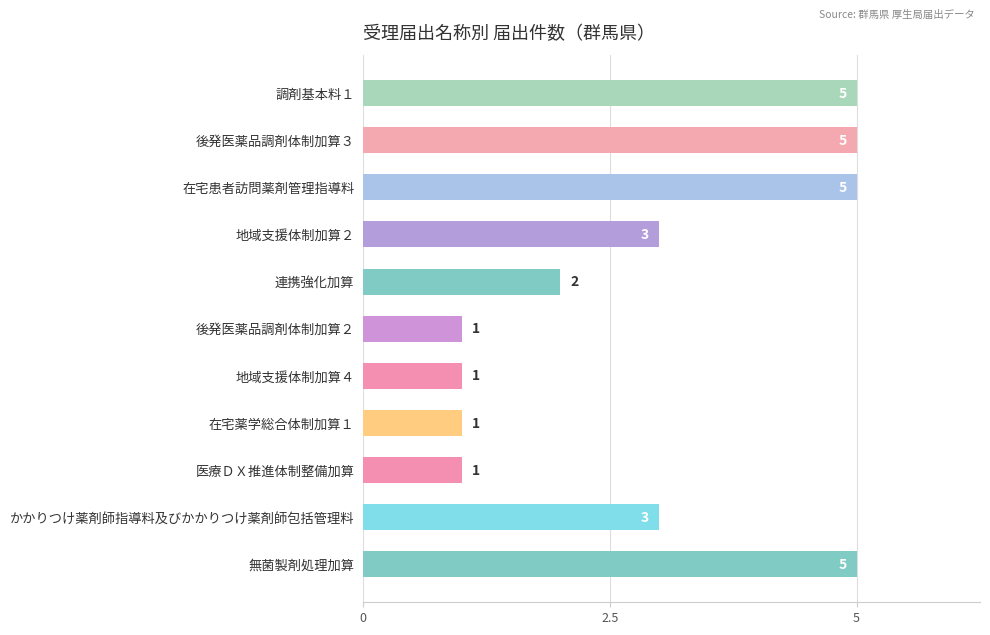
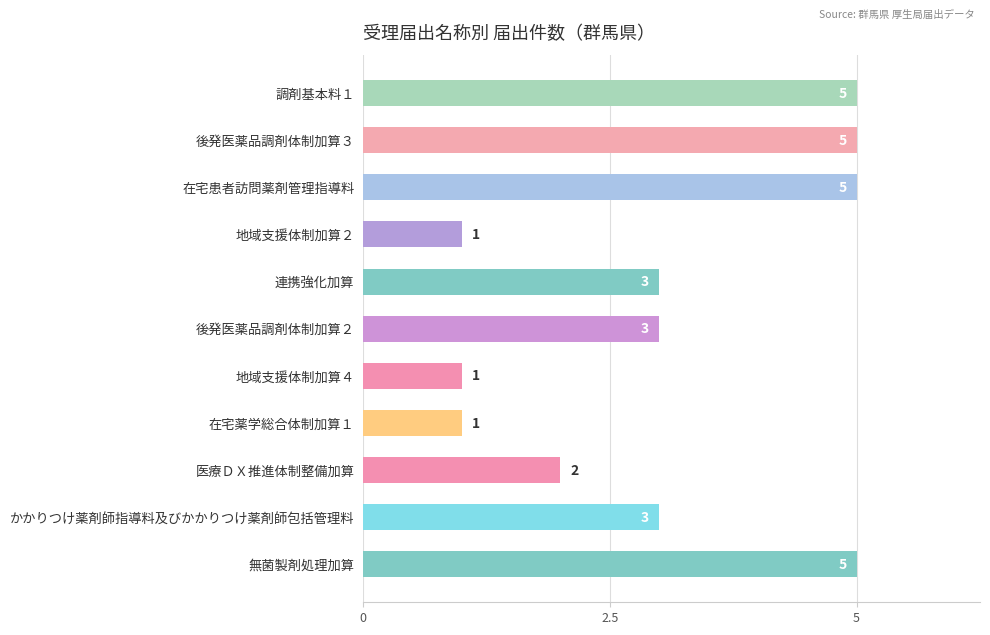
地域支援体制加算２: 3 -> 1
連携強化加算: 2 -> 3
後発医薬品調剤体制加算２: 1 -> 3
医療ＤＸ推進体制整備加算: 1 -> 2
